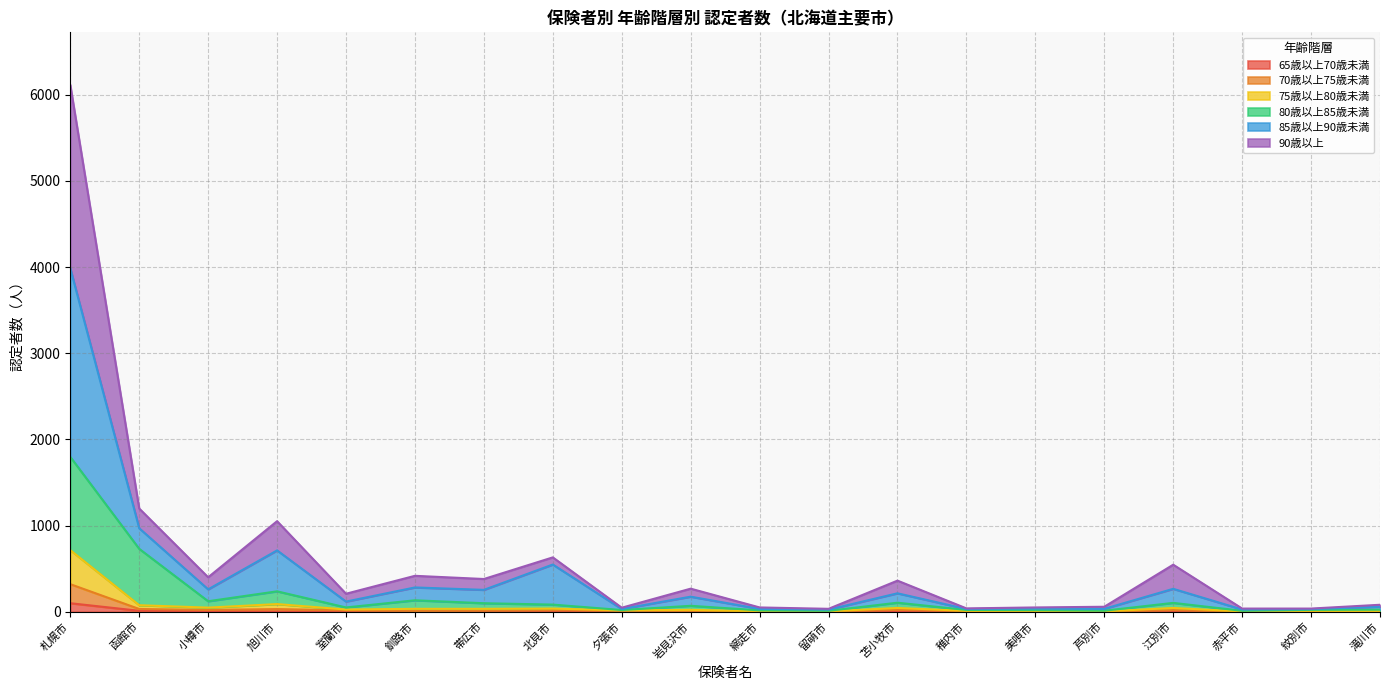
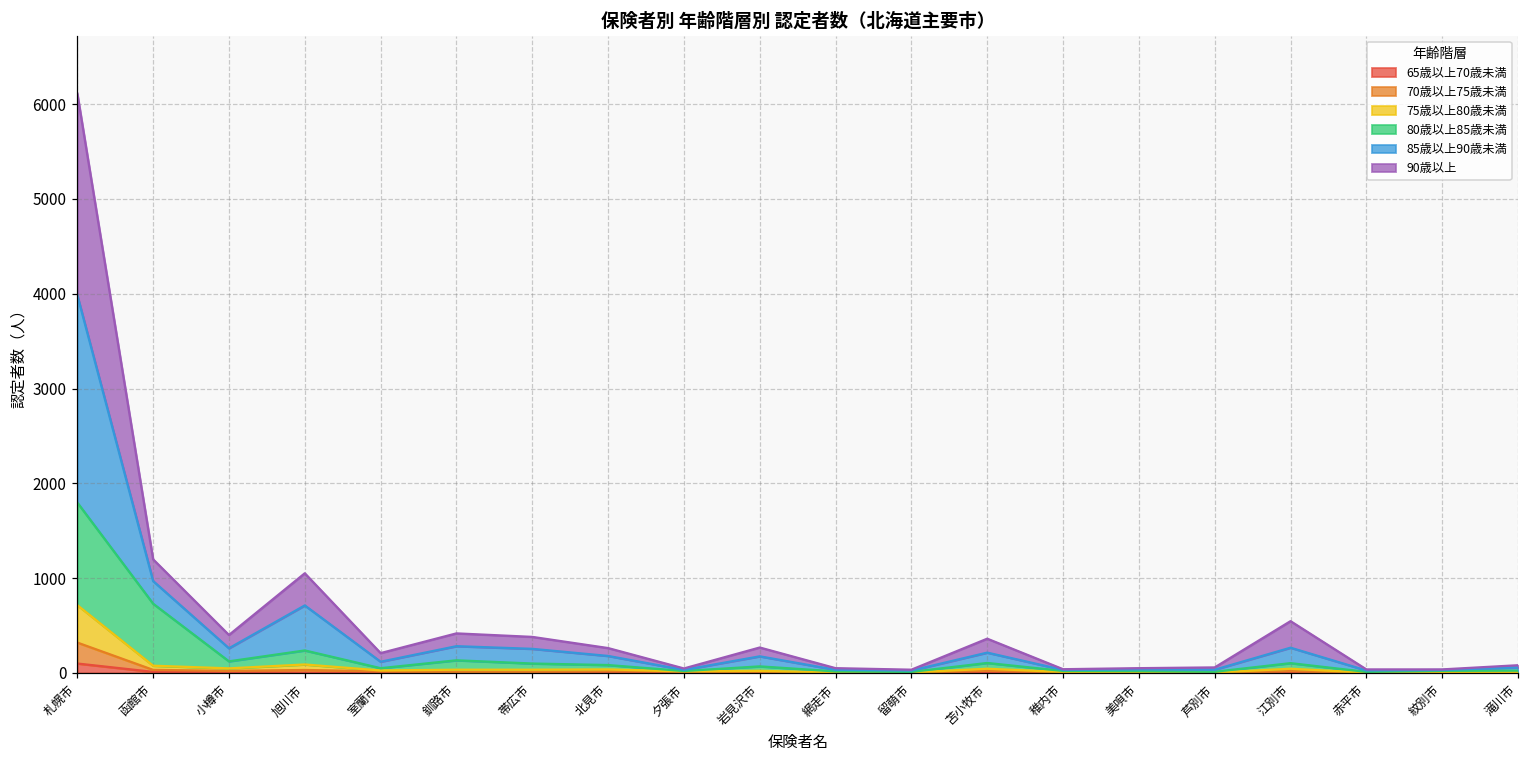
85歳以上90歳未満, 北見市: 500 -> 100
